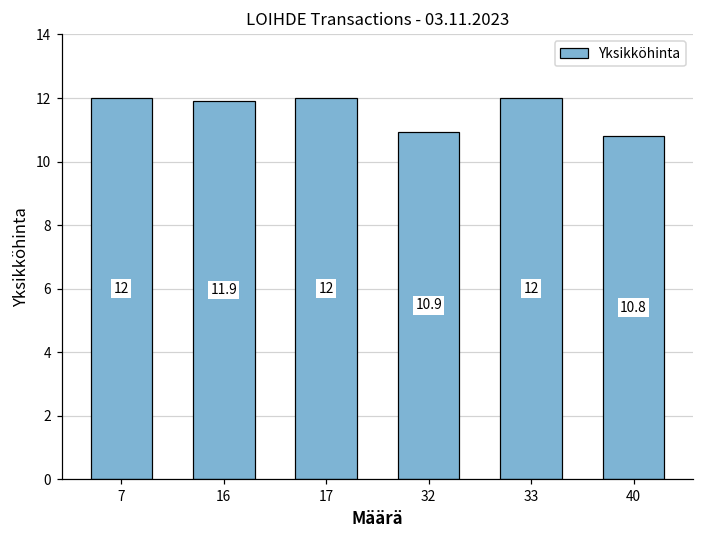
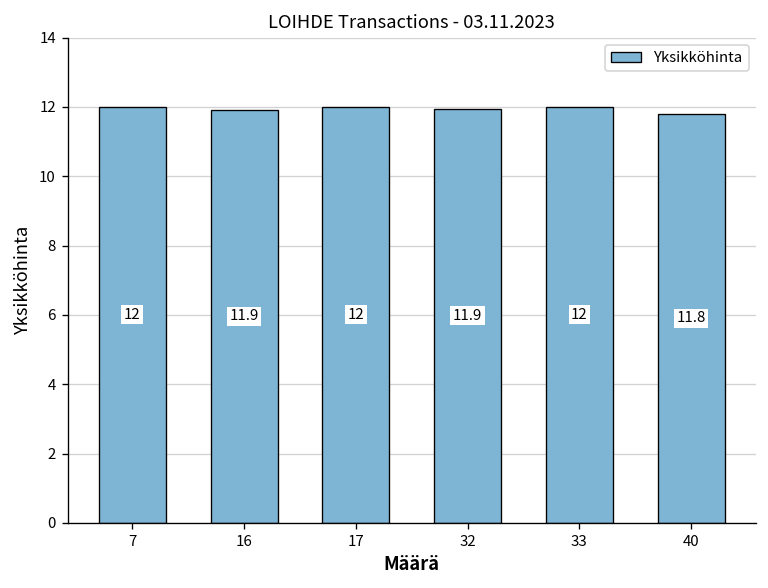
32: 10.9 -> 11.9
40: 10.8 -> 11.8
